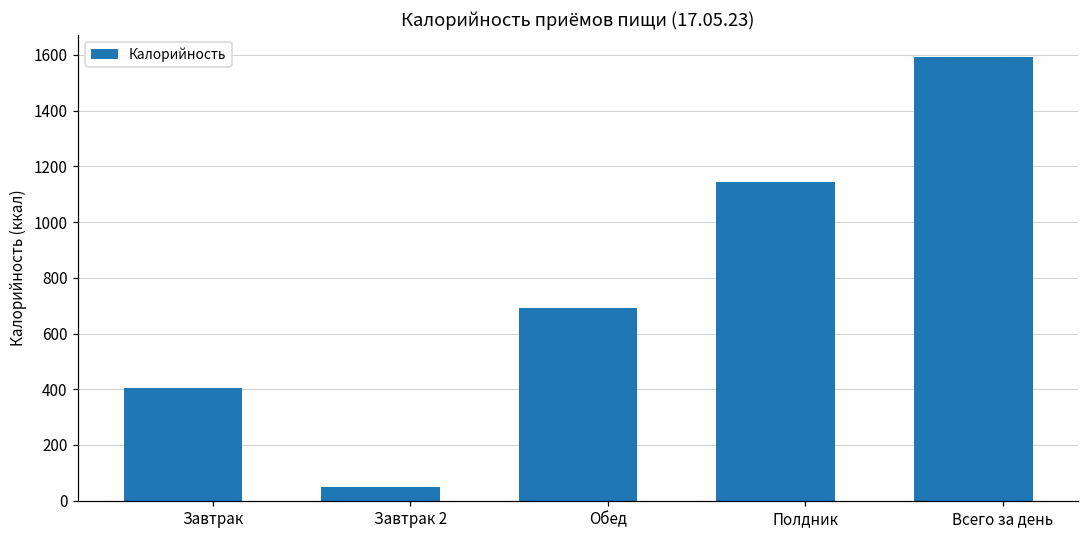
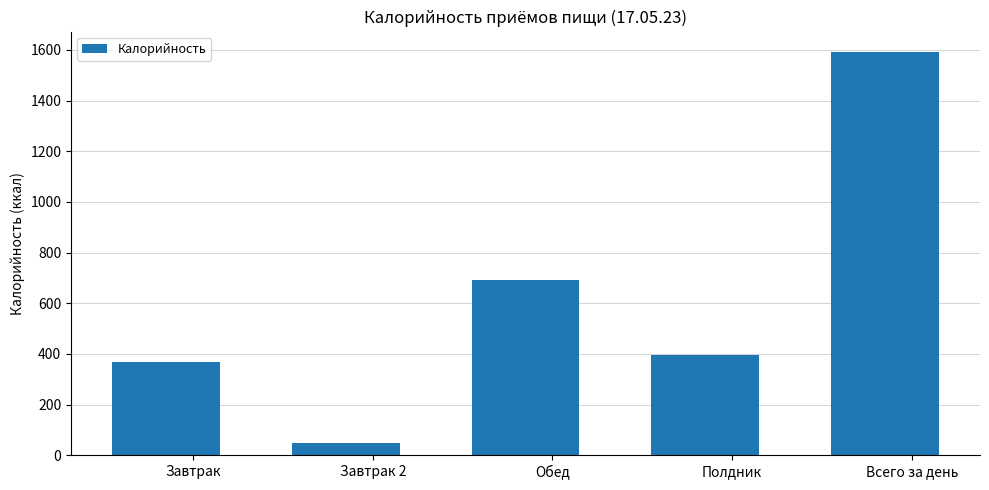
Завтрак: 400 -> 370
Полдник: 1140 -> 400
